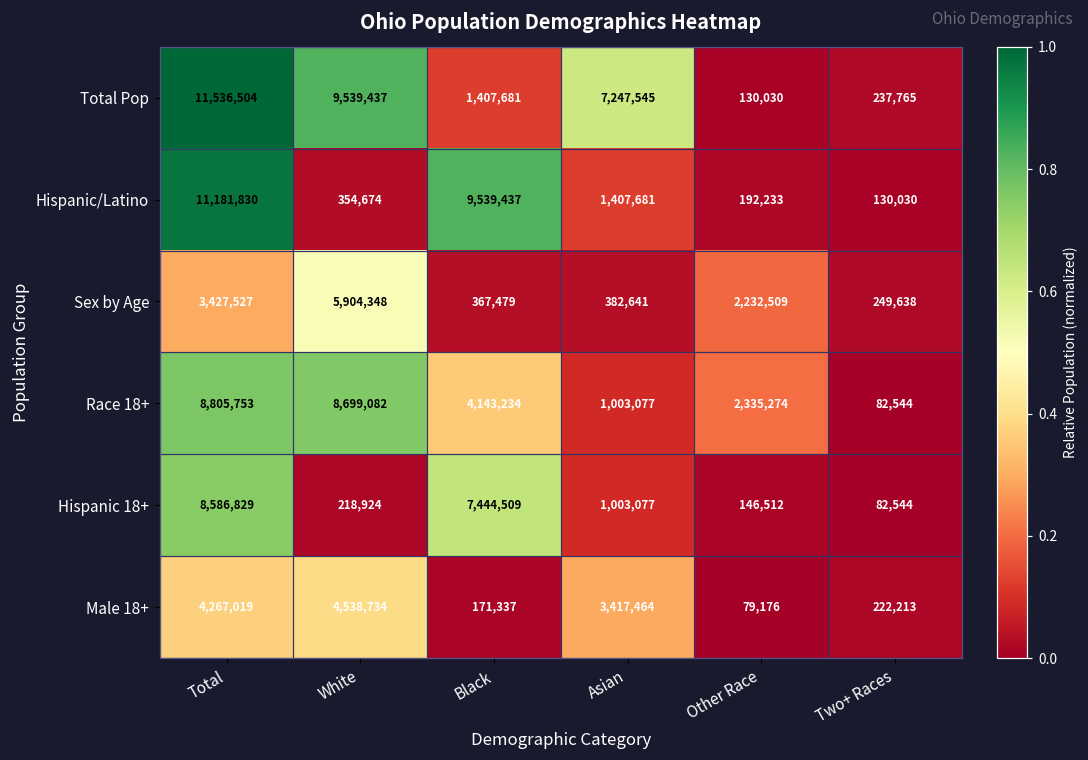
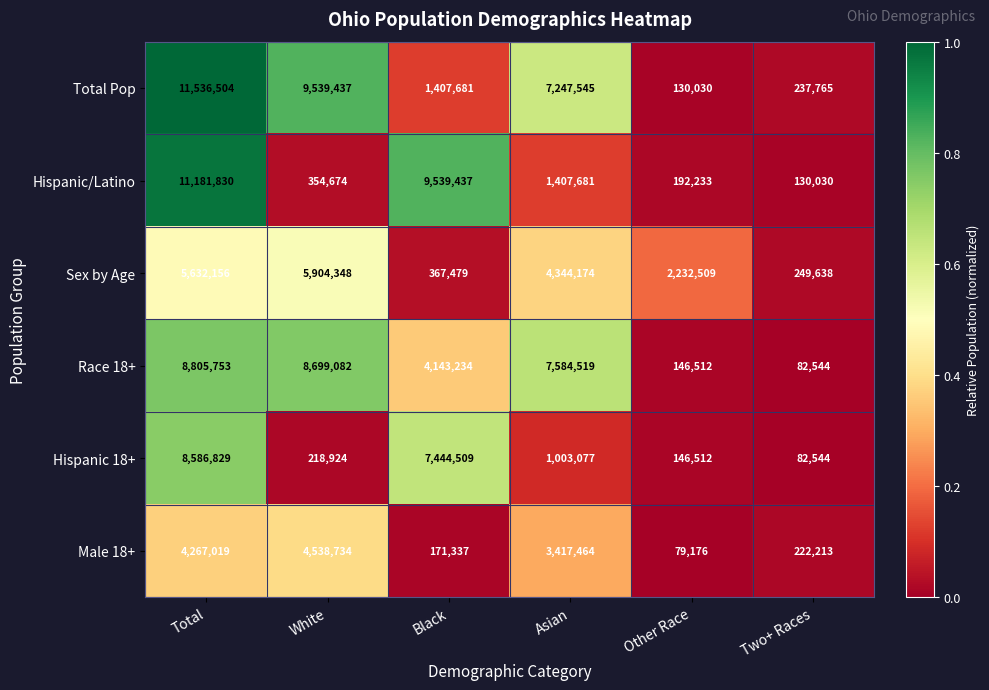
Sex by Age, Total: 3,427,527 -> 5,632,156
Sex by Age, Asian: 382,641 -> 4,344,174
Race 18+, Asian: 1,003,077 -> 7,584,519
Race 18+, Other Race: 2,335,274 -> 146,512
